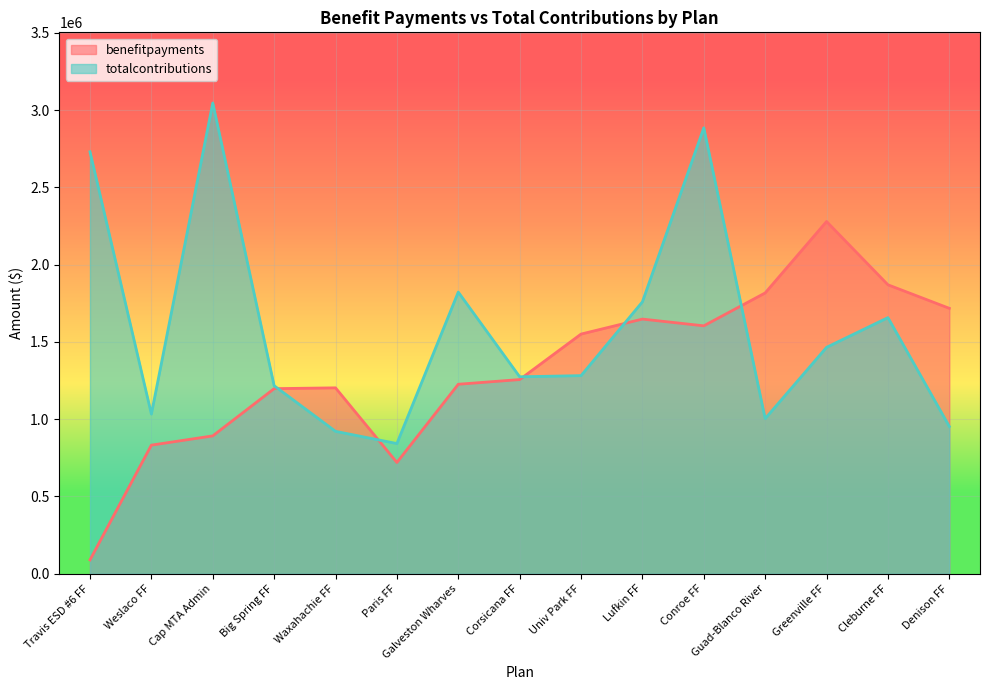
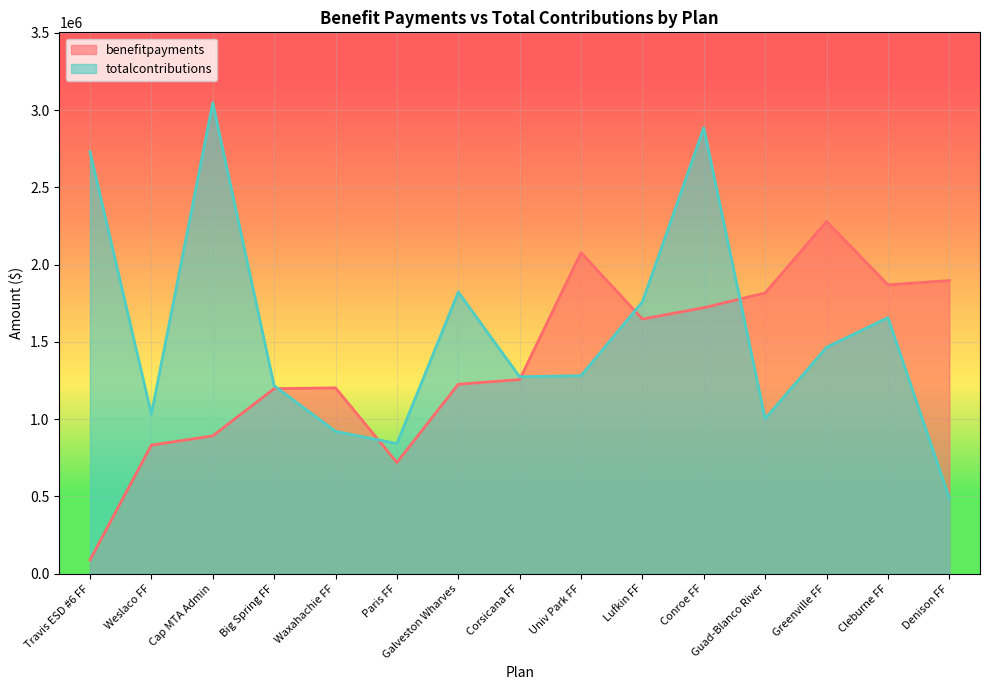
benefitpayments, Univ Park FF: 1550000 -> 2080000
benefitpayments, Conroe FF: 1600000 -> 1720000
benefitpayments, Denison FF: 1720000 -> 1900000
totalcontributions, Denison FF: 950000 -> 490000
